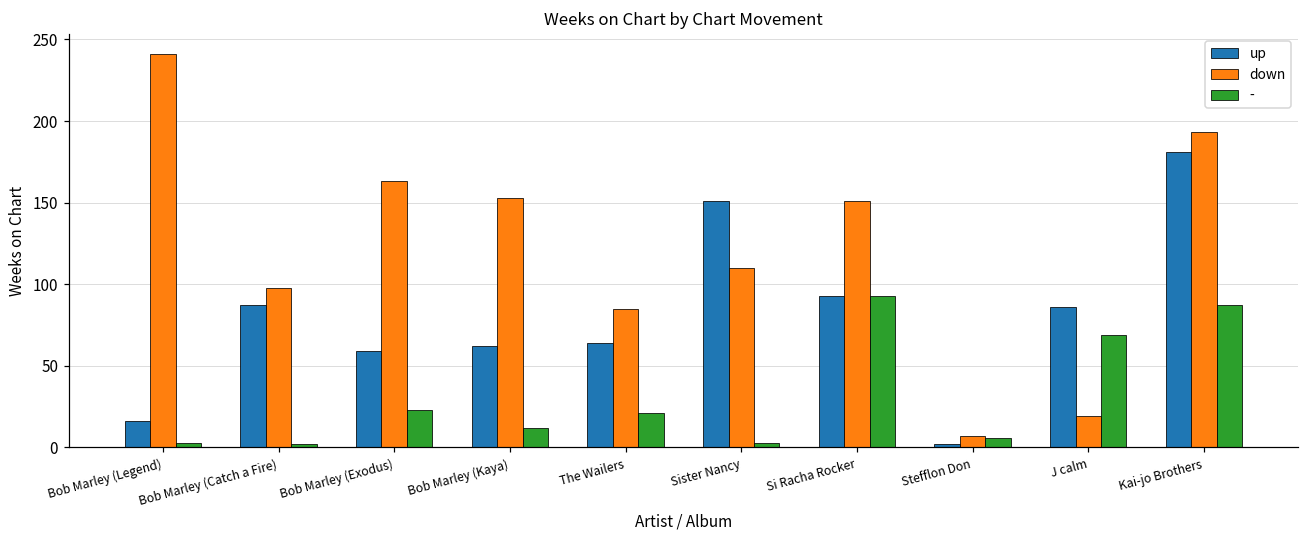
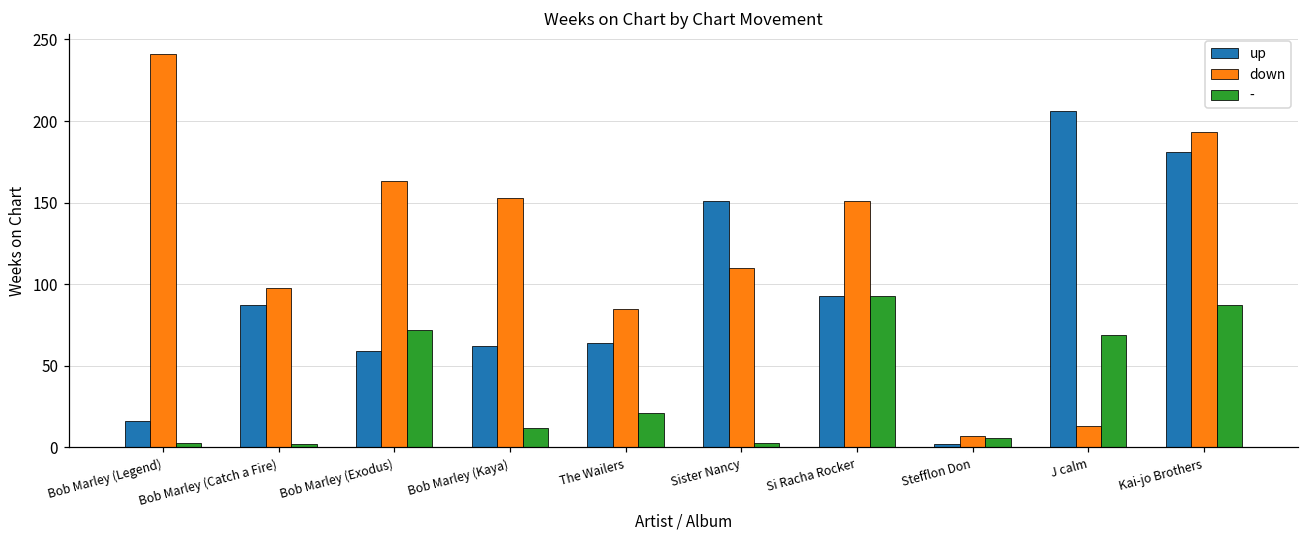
-, Bob Marley (Exodus): 23 -> 72
up, J calm: 86 -> 206
down, J calm: 19 -> 13
